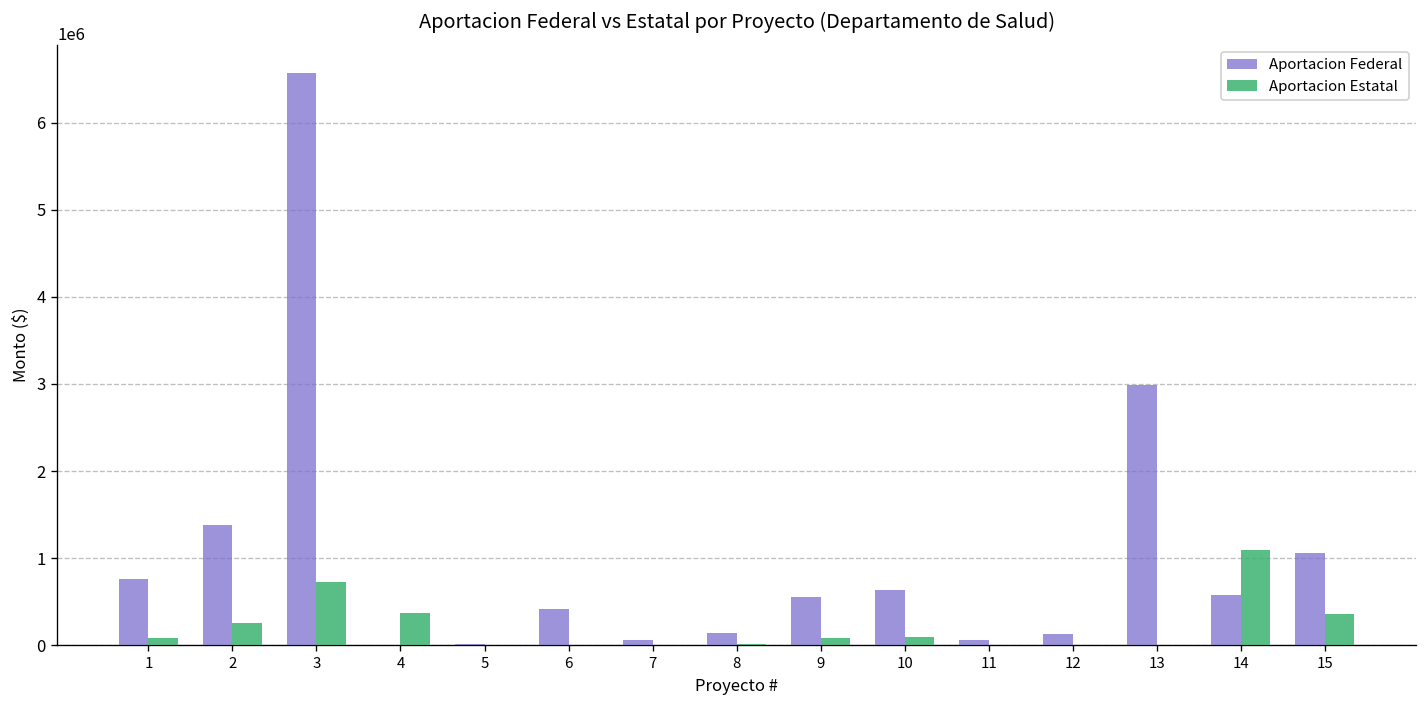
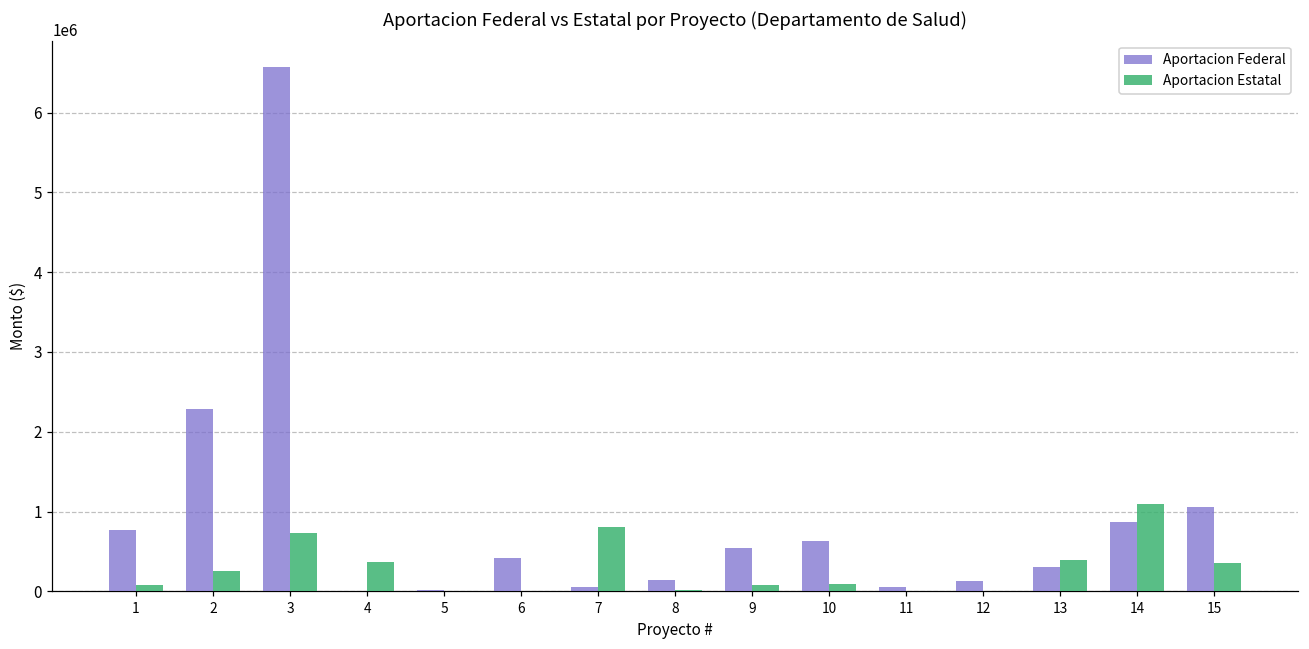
Aportacion Federal, 2: 1400000 -> 2300000
Aportacion Estatal, 7: 0 -> 800000
Aportacion Federal, 13: 3000000 -> 300000
Aportacion Estatal, 13: 0 -> 400000
Aportacion Federal, 14: 600000 -> 900000
